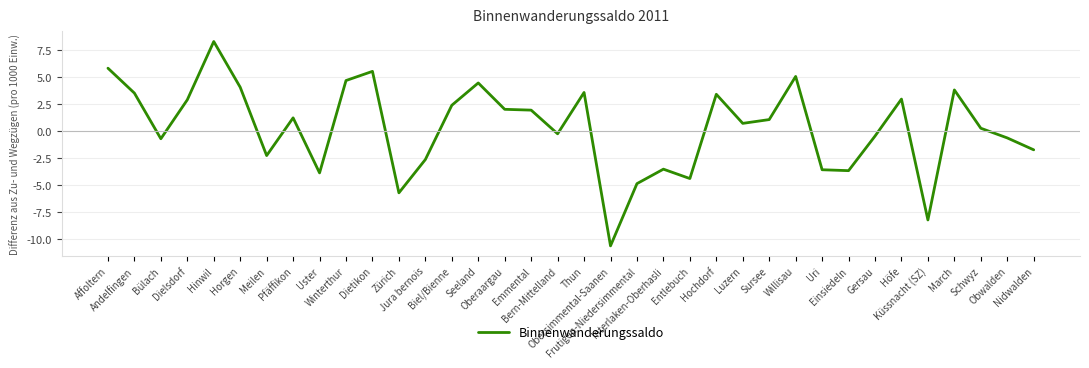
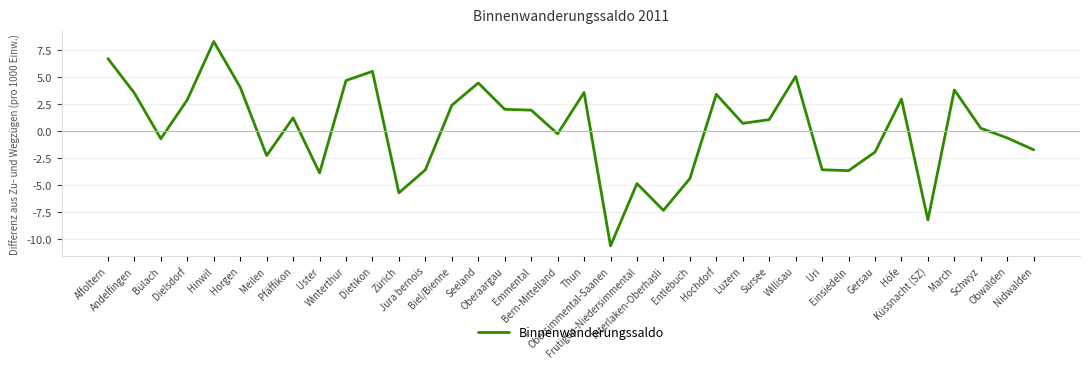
Affoltern: 5.8 -> 6.7
Jura bernois: -2.6 -> -3.6
Interlaken-Oberhasli: -3.5 -> -7.4
Gersau: -0.5 -> -2.0
